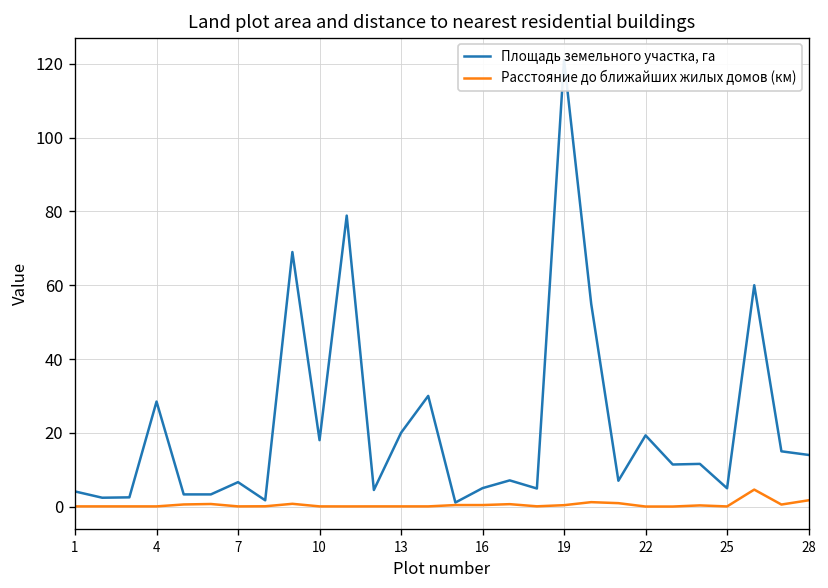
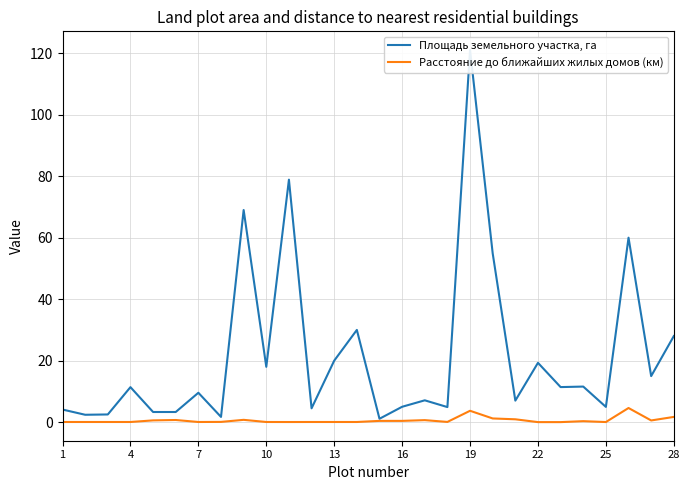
Площадь земельного участка, га, 4: 28 -> 11
Площадь земельного участка, га, 7: 7 -> 10
Расстояние до ближайших жилых домов (км), 19: 0 -> 4
Площадь земельного участка, га, 28: 14 -> 28
